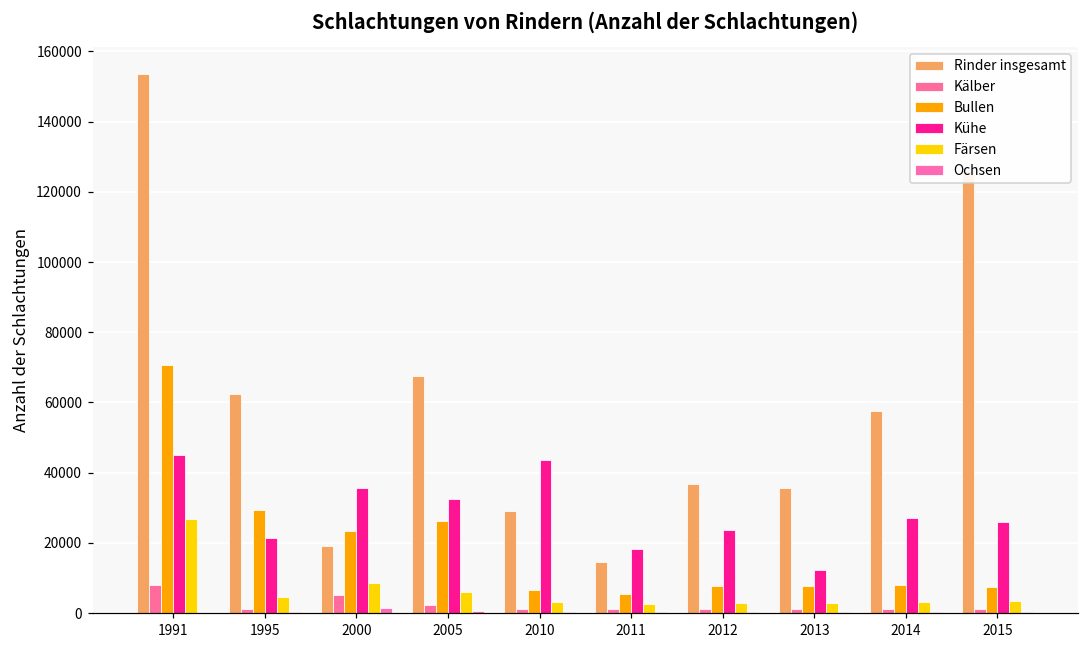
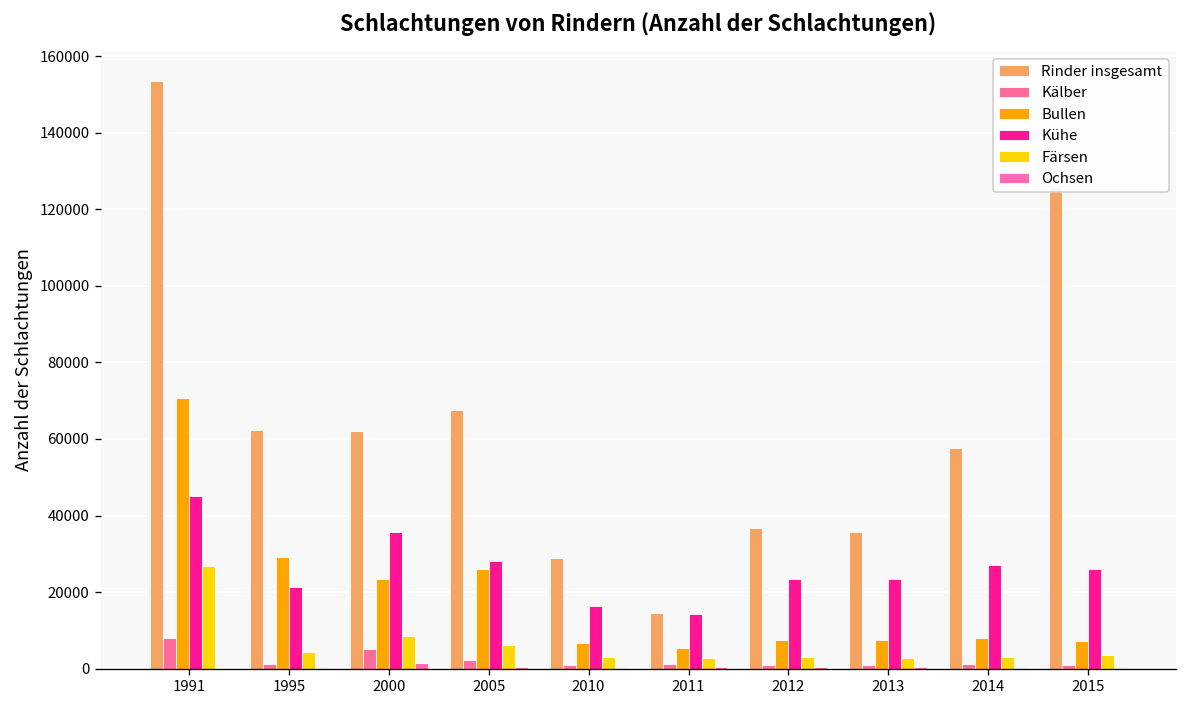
Rinder insgesamt, 2000: 19000 -> 62000
Kühe, 2005: 33000 -> 28000
Kühe, 2010: 43000 -> 16000
Kühe, 2011: 18000 -> 14000
Kühe, 2013: 12000 -> 23000
